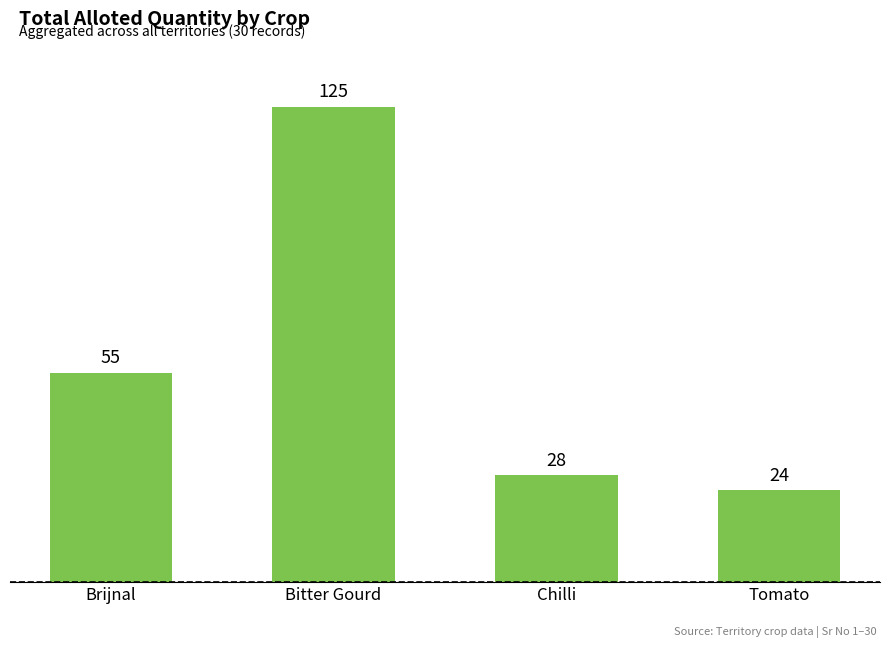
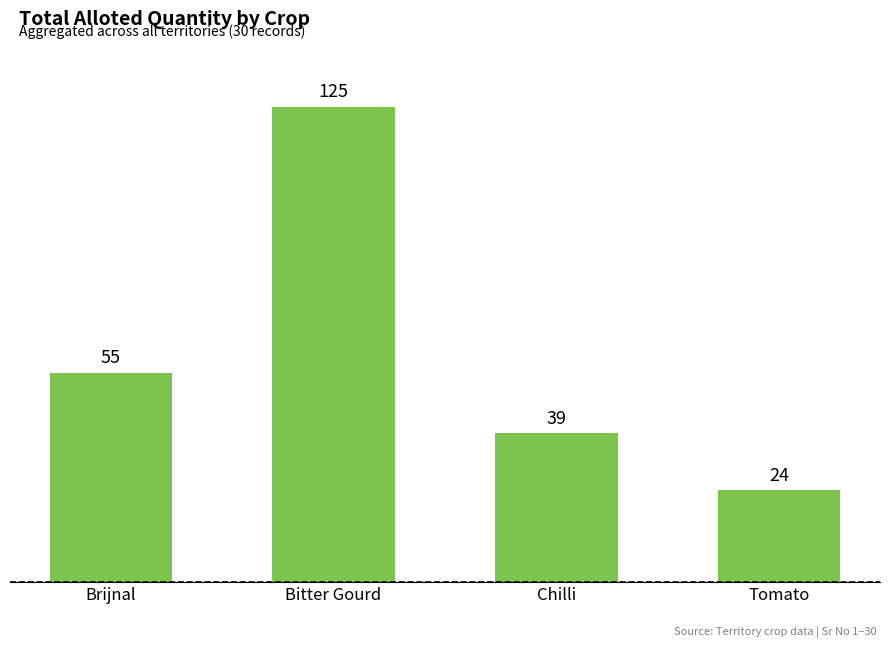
Chilli: 28 -> 39
